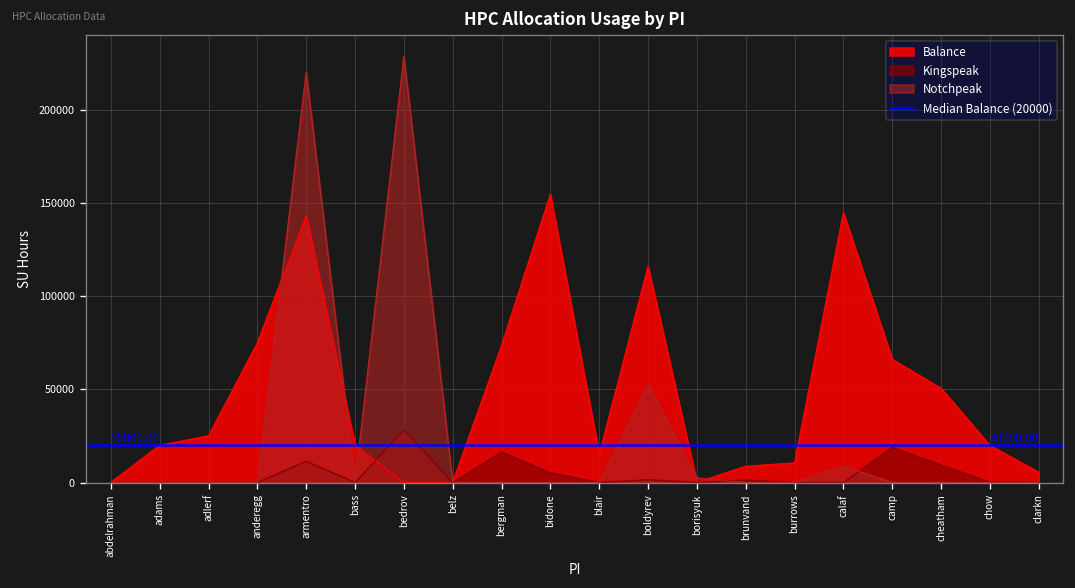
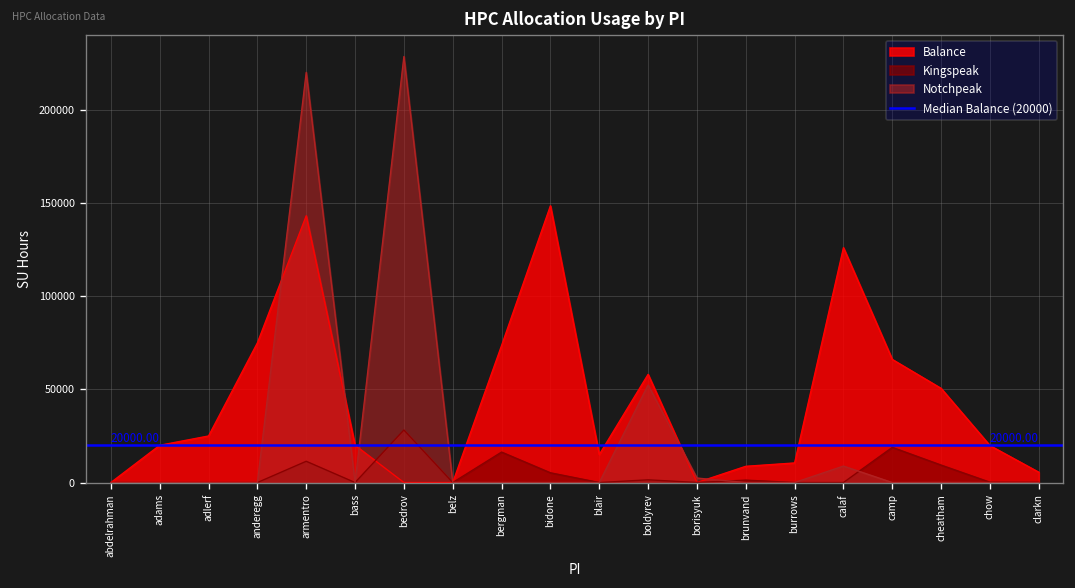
Balance, bidone: 155000 -> 149000
Balance, boldyrev: 116000 -> 58000
Balance, calaf: 145000 -> 126000
